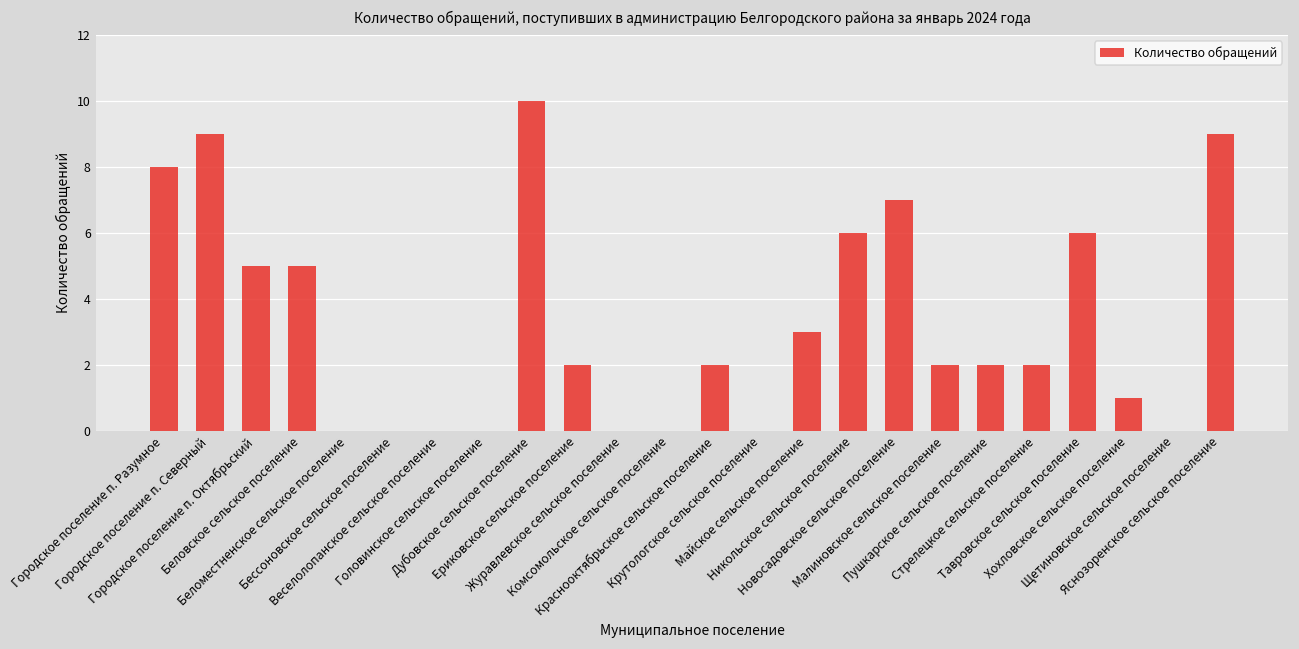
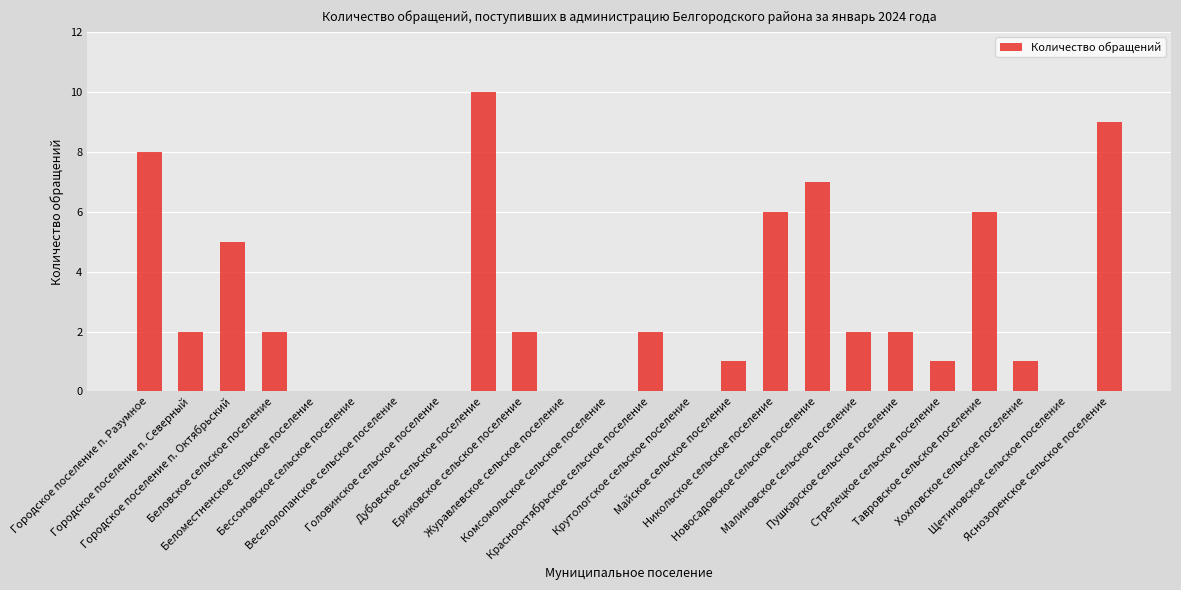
Городское поселение п. Северный: 9 -> 2
Беловское сельское поселение: 5 -> 2
Майское сельское поселение: 3 -> 1
Стрелецкое сельское поселение: 2 -> 1
